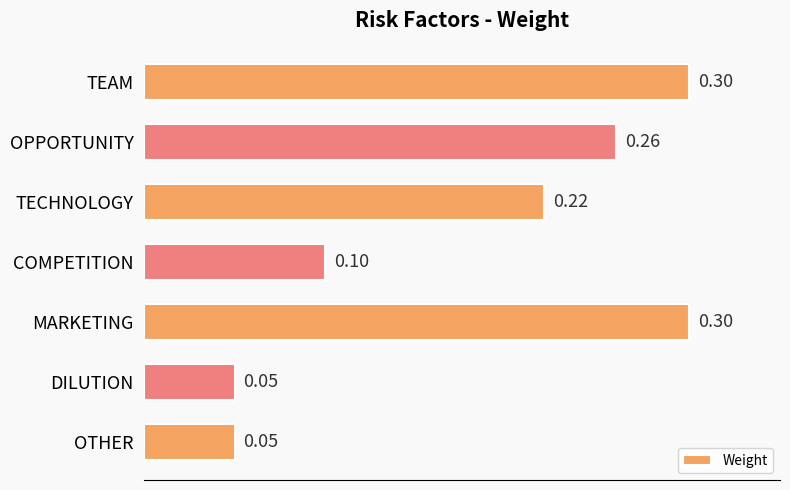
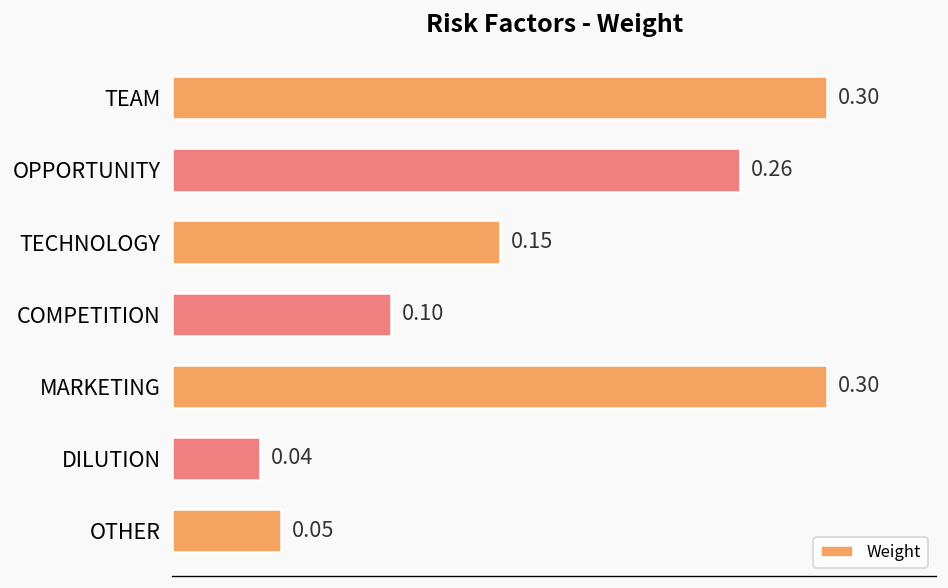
TECHNOLOGY: 0.22 -> 0.15
DILUTION: 0.05 -> 0.04
